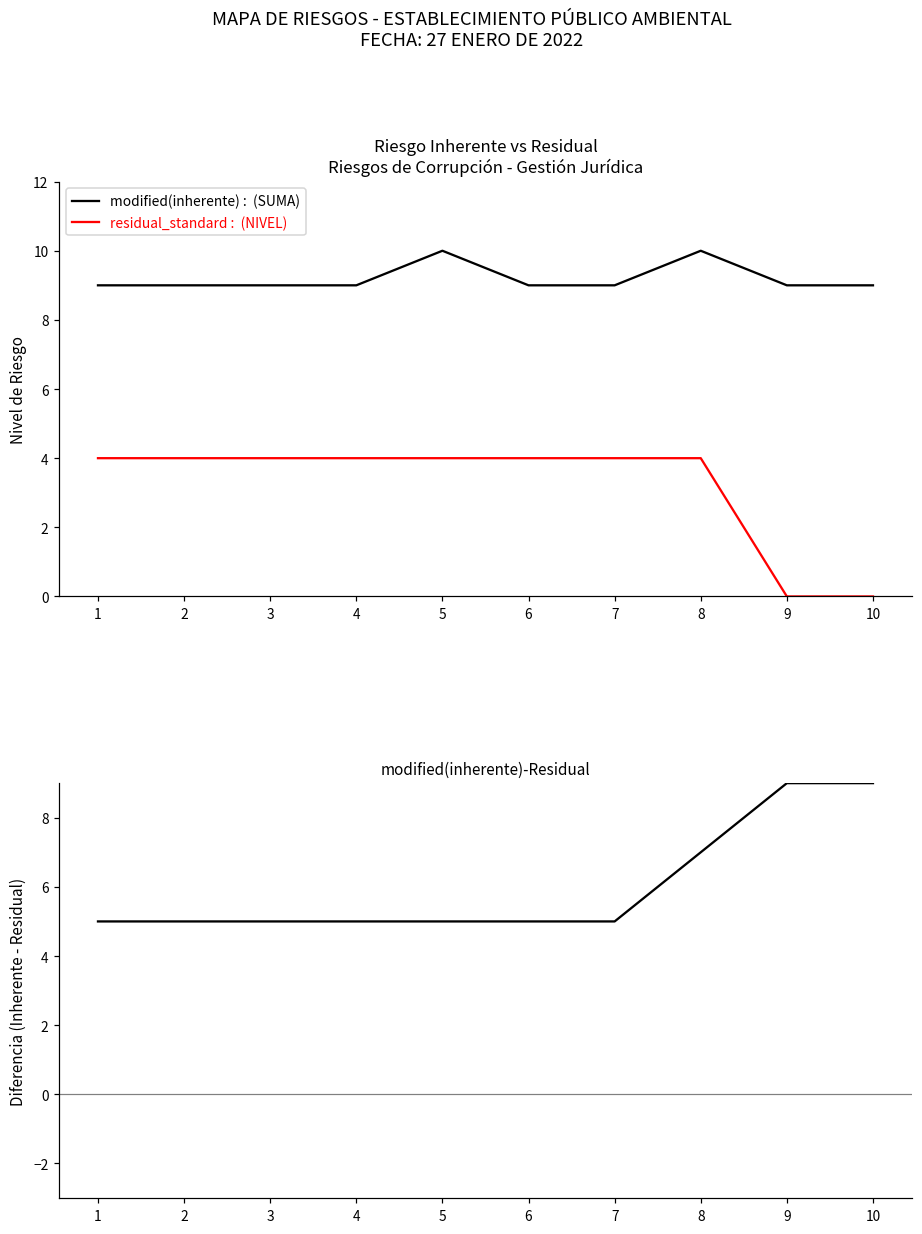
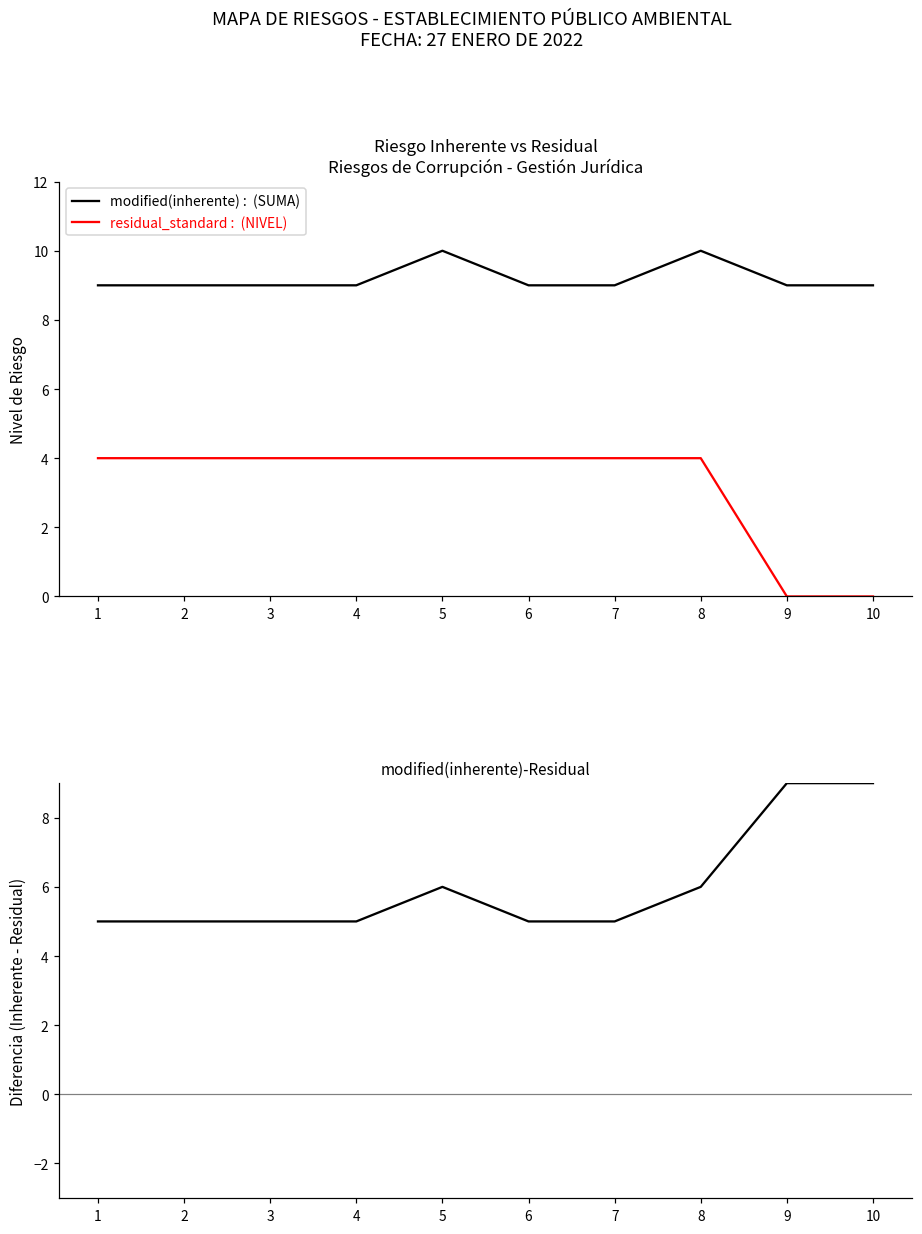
modified(inherente)-Residual, 5: 5 -> 6
modified(inherente)-Residual, 8: 7 -> 6
